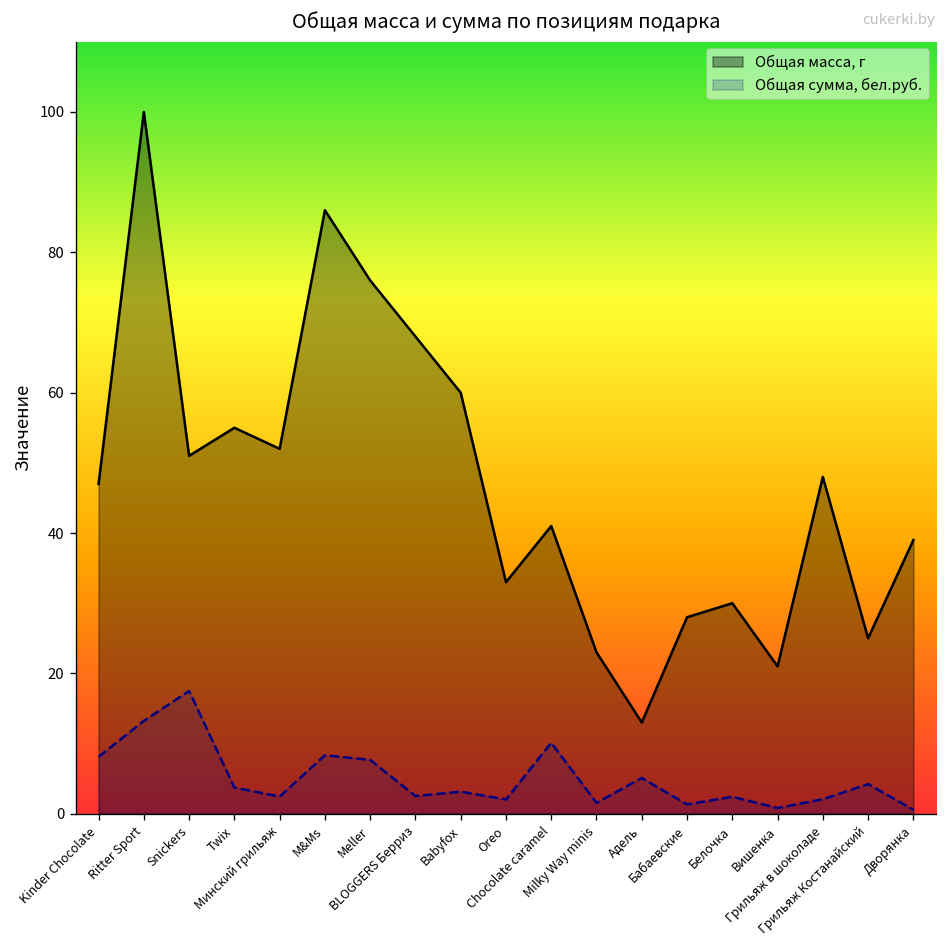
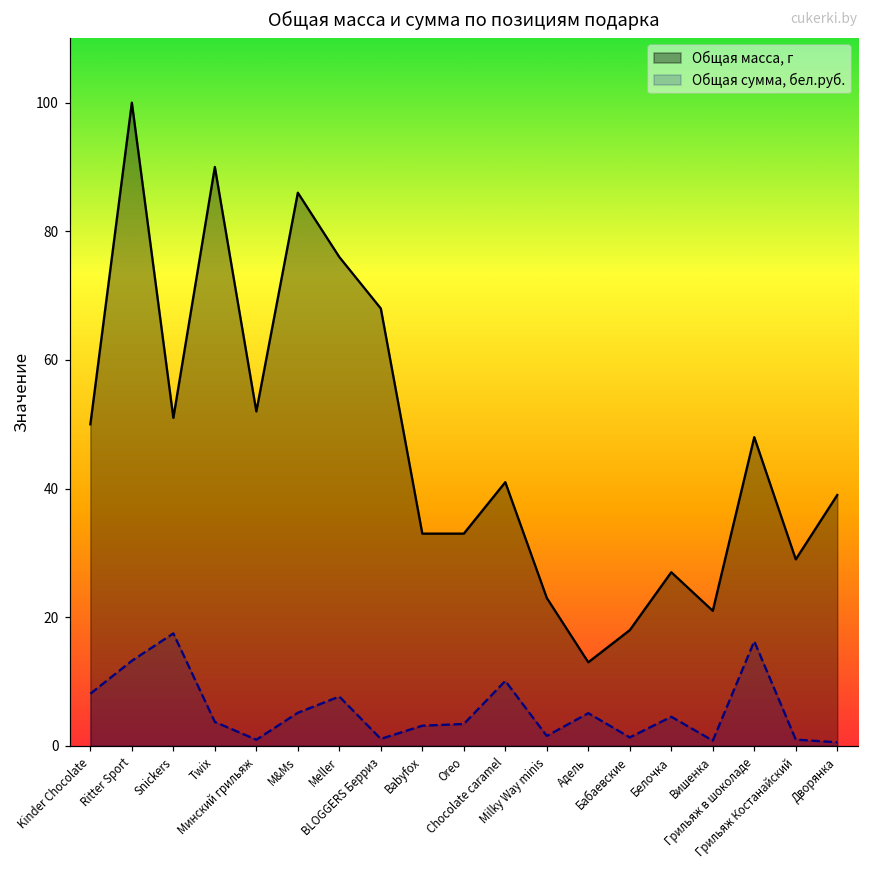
Общая масса, г, Kinder Chocolate: 47 -> 50
Общая масса, г, Twix: 55 -> 90
Общая сумма, бел.руб., Минский грильяж: 2 -> 1
Общая сумма, бел.руб., M&Ms: 8 -> 5
Общая сумма, бел.руб., BLOGGERS Берриз: 3 -> 1
Общая масса, г, Babyfox: 60 -> 33
Общая сумма, бел.руб., Oreo: 2 -> 3
Общая масса, г, Бабаевские: 28 -> 18
Общая масса, г, Белочка: 30 -> 27
Общая сумма, бел.руб., Белочка: 2 -> 5
Общая сумма, бел.руб., Грильяж в шоколаде: 2 -> 16
Общая масса, г, Грильяж Костанайский: 25 -> 29
Общая сумма, бел.руб., Грильяж Костанайский: 4 -> 1
